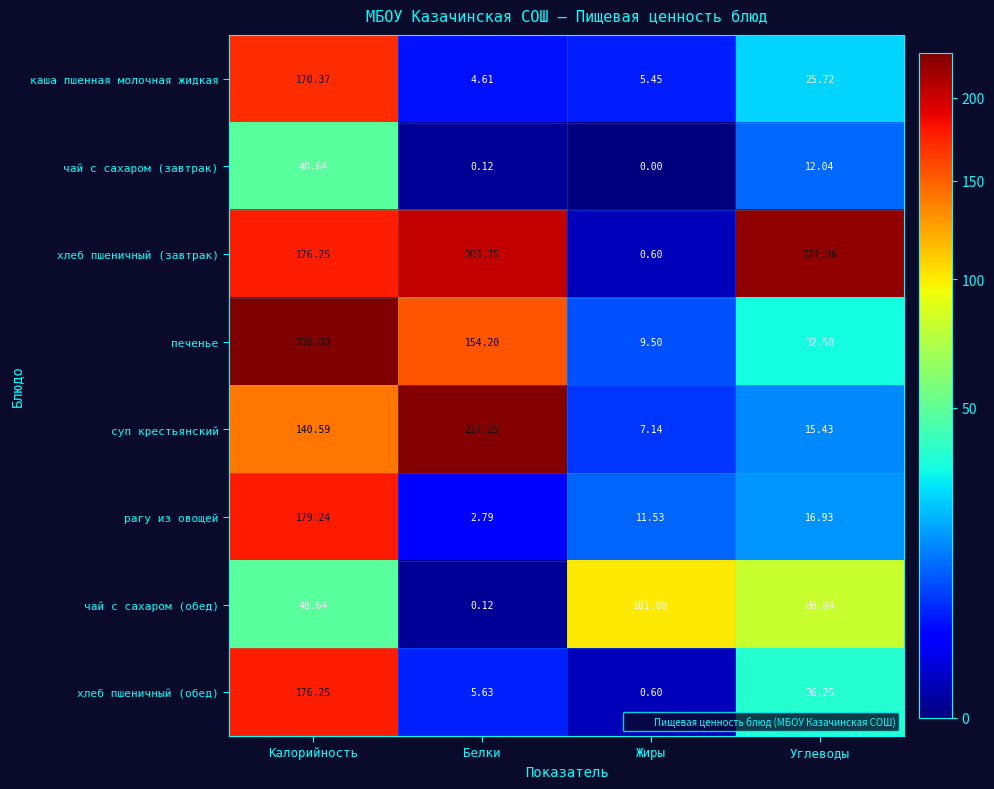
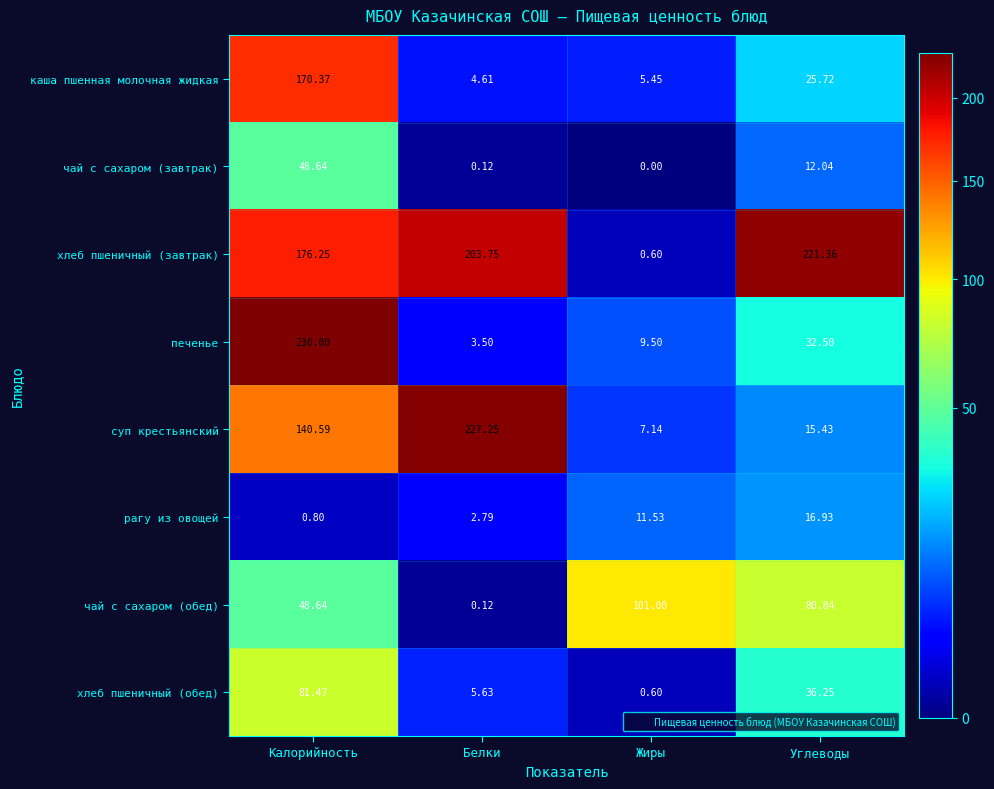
печенье, Белки: 154.20 -> 3.50
рагу из овощей, Калорийность: 179.24 -> 0.80
хлеб пшеничный (обед), Калорийность: 176.25 -> 81.47
